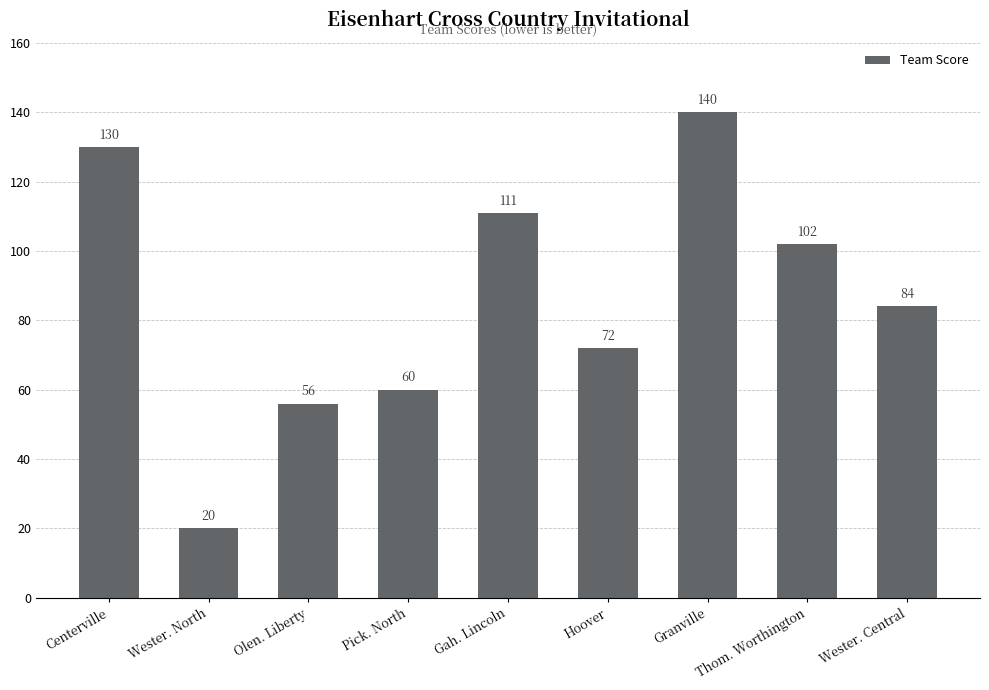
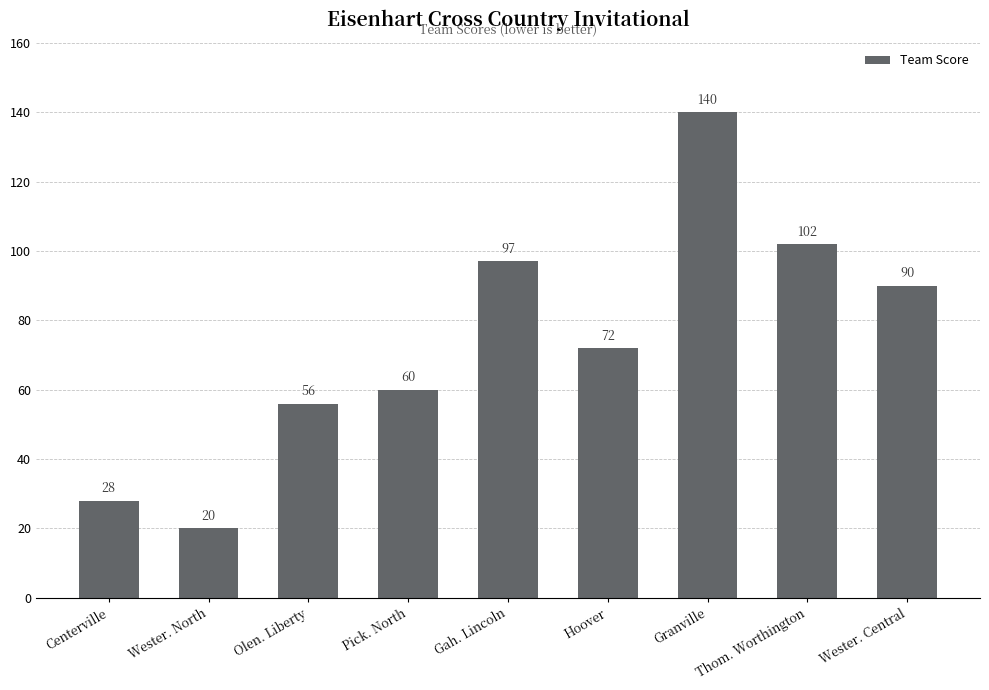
Centerville: 130 -> 28
Gah. Lincoln: 111 -> 97
Wester. Central: 84 -> 90
